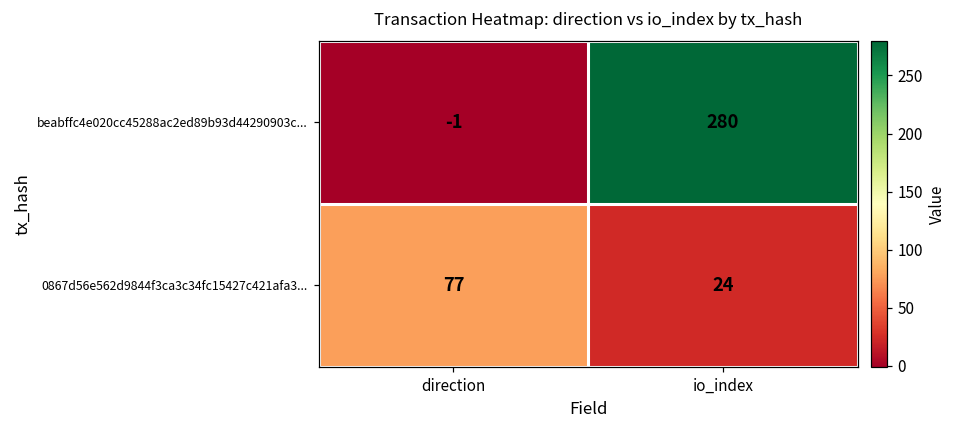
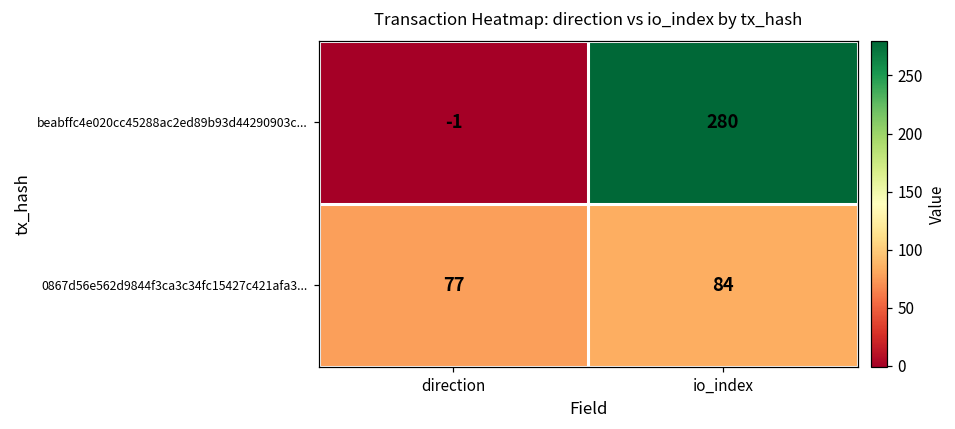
0867d56e562d9844f3ca3c34fc15427c421afa3..., io_index: 24 -> 84
